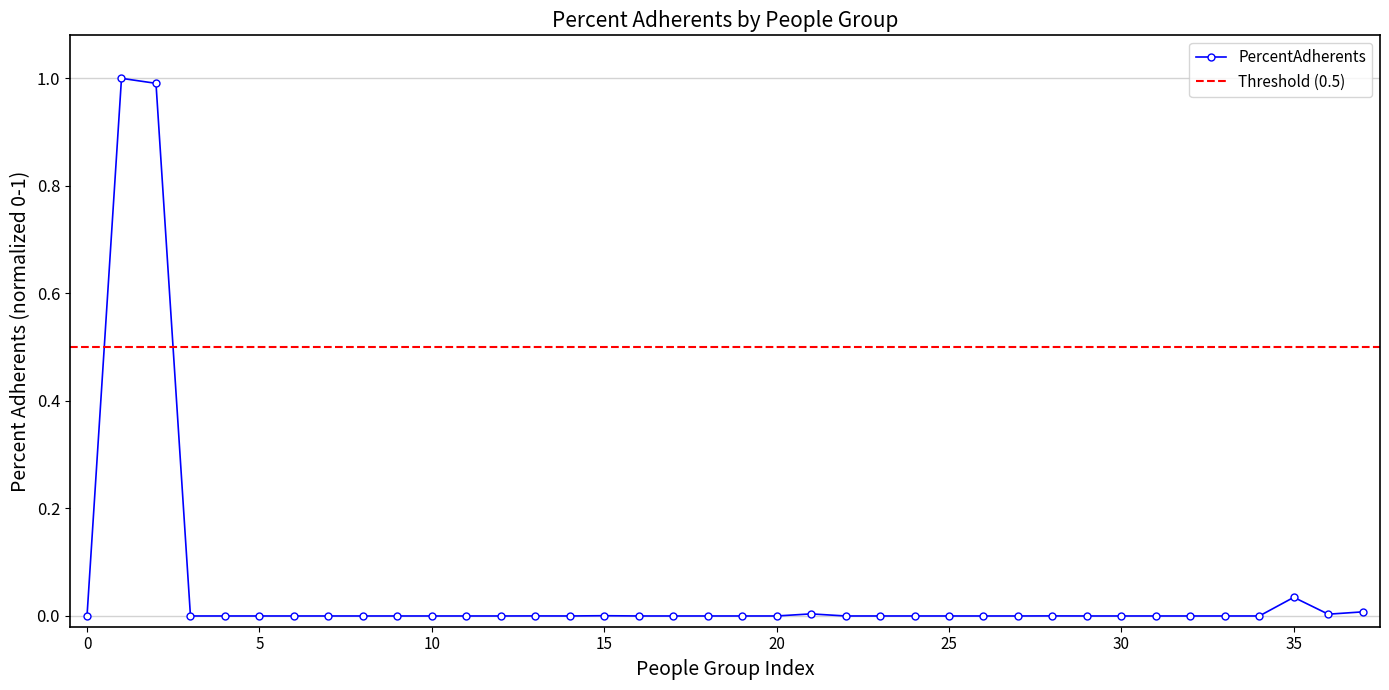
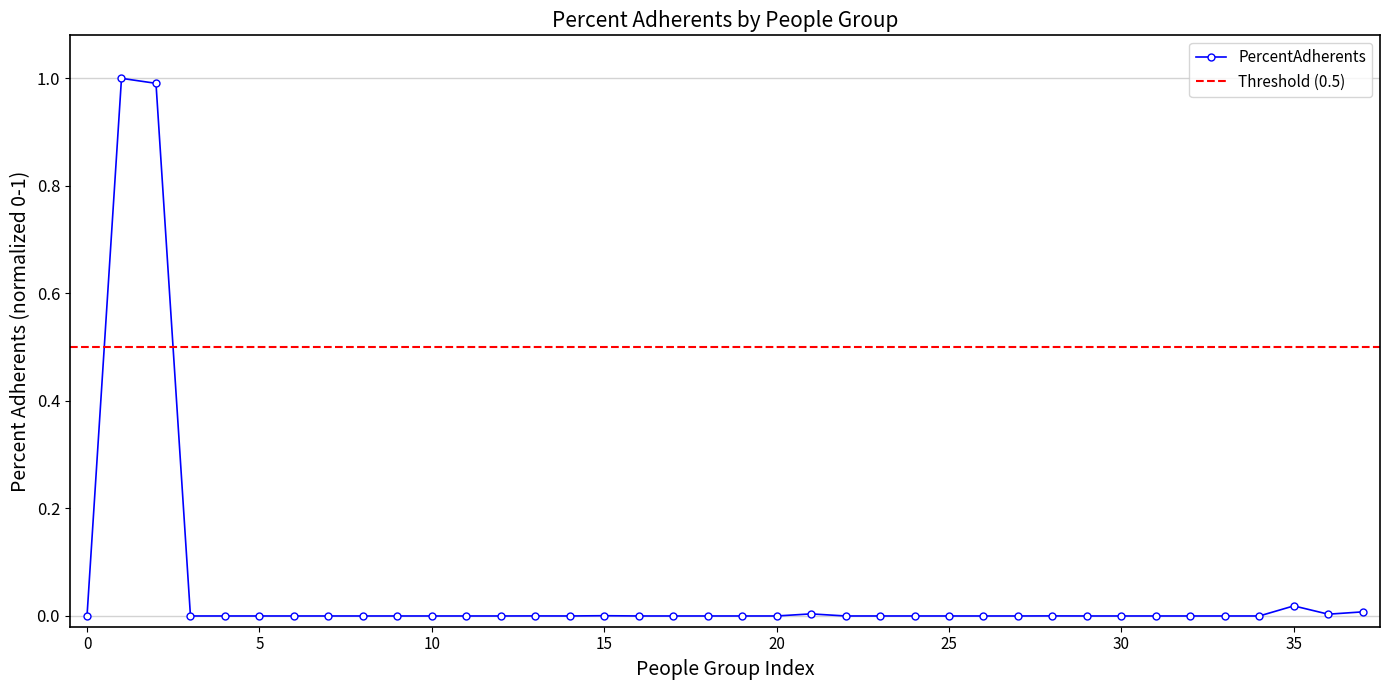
35: 0.03 -> 0.02
